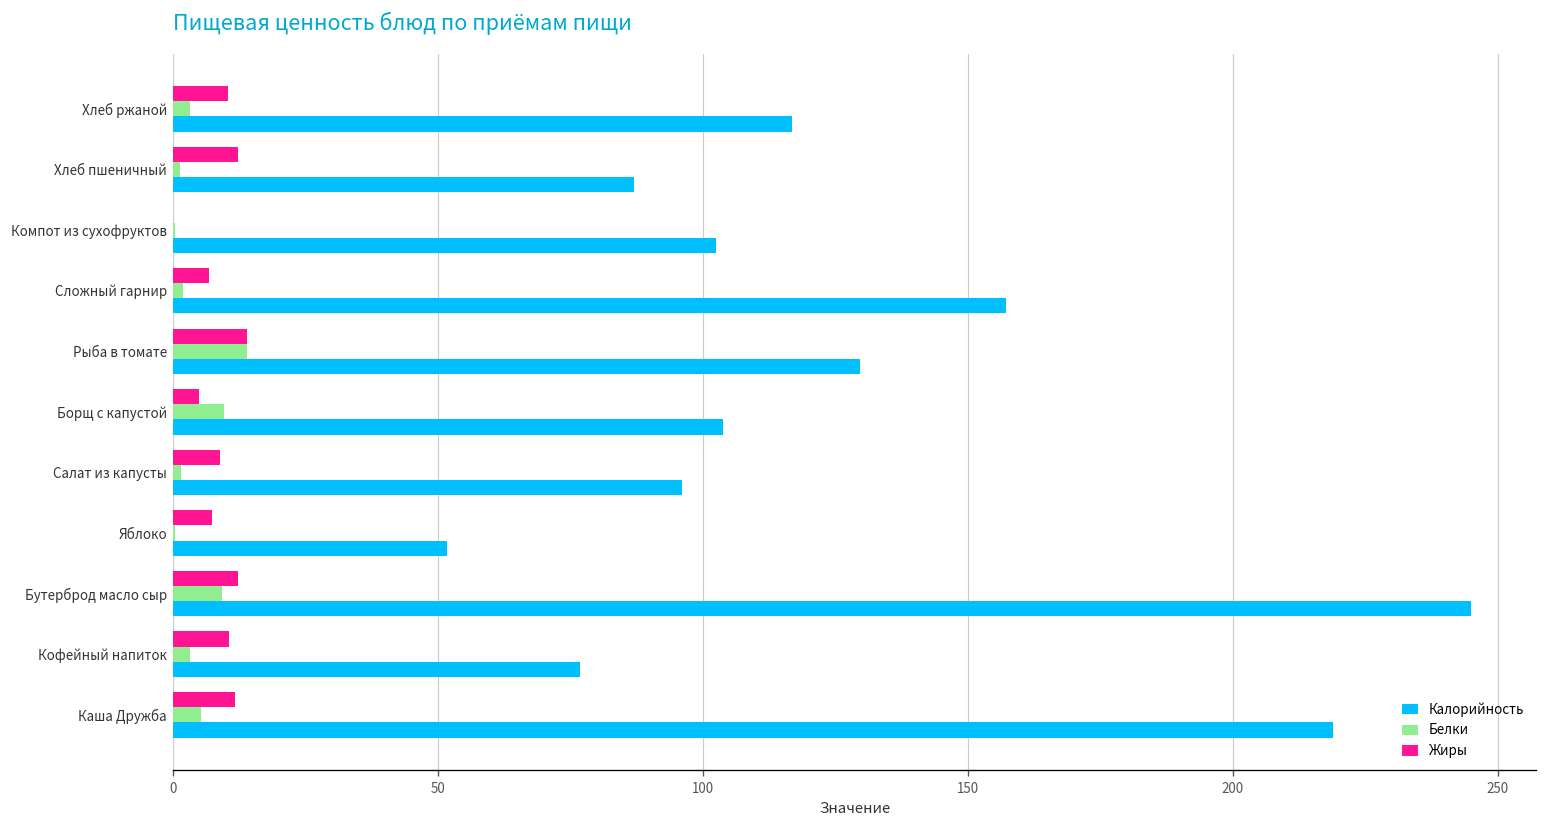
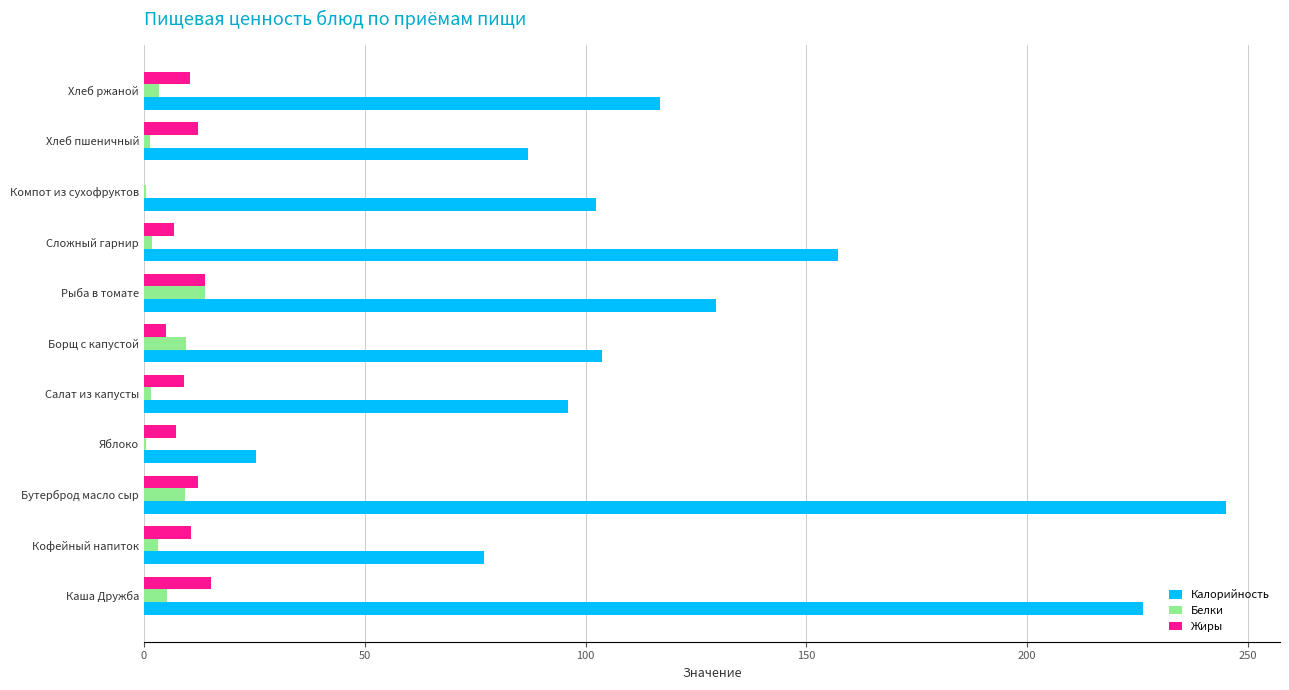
Калорийность, Яблоко: 52 -> 25
Жиры, Каша Дружба: 12 -> 15
Калорийность, Каша Дружба: 219 -> 226
